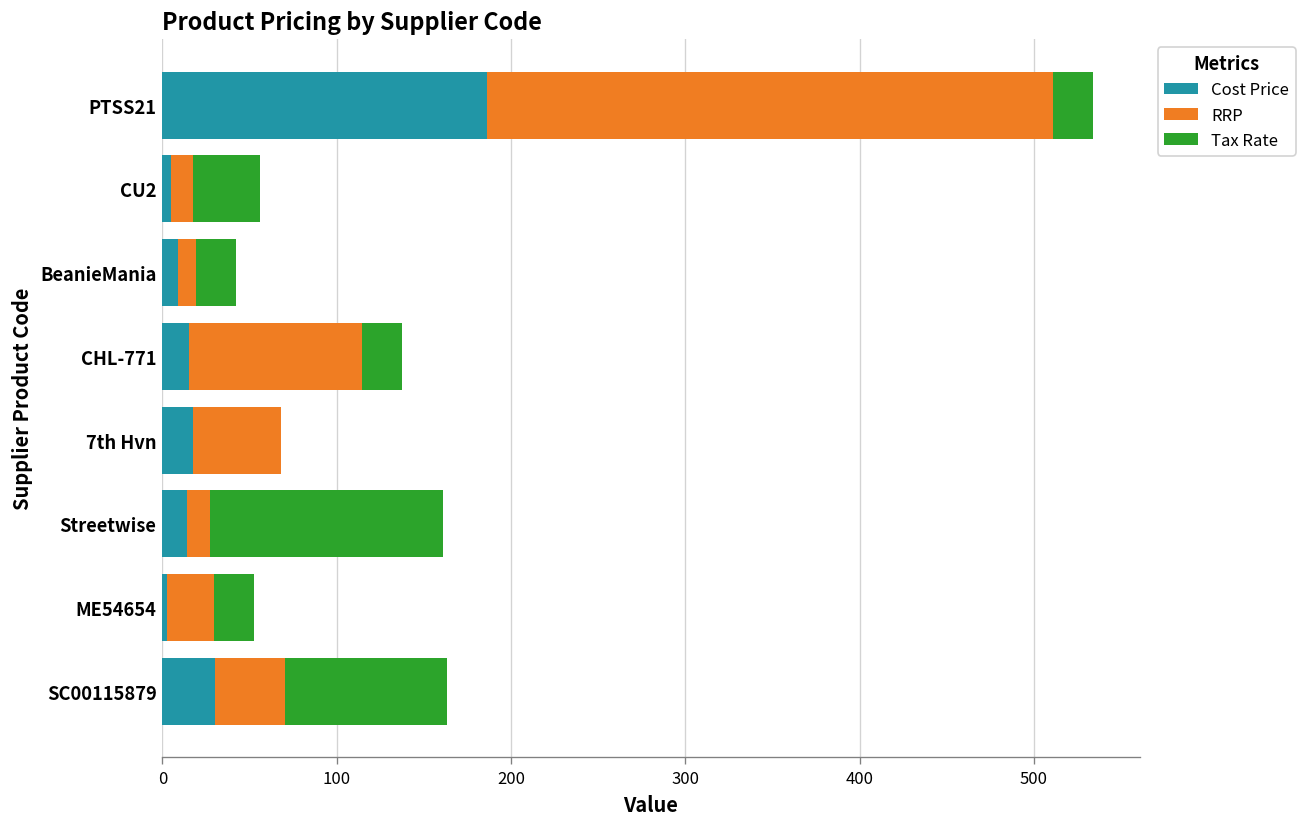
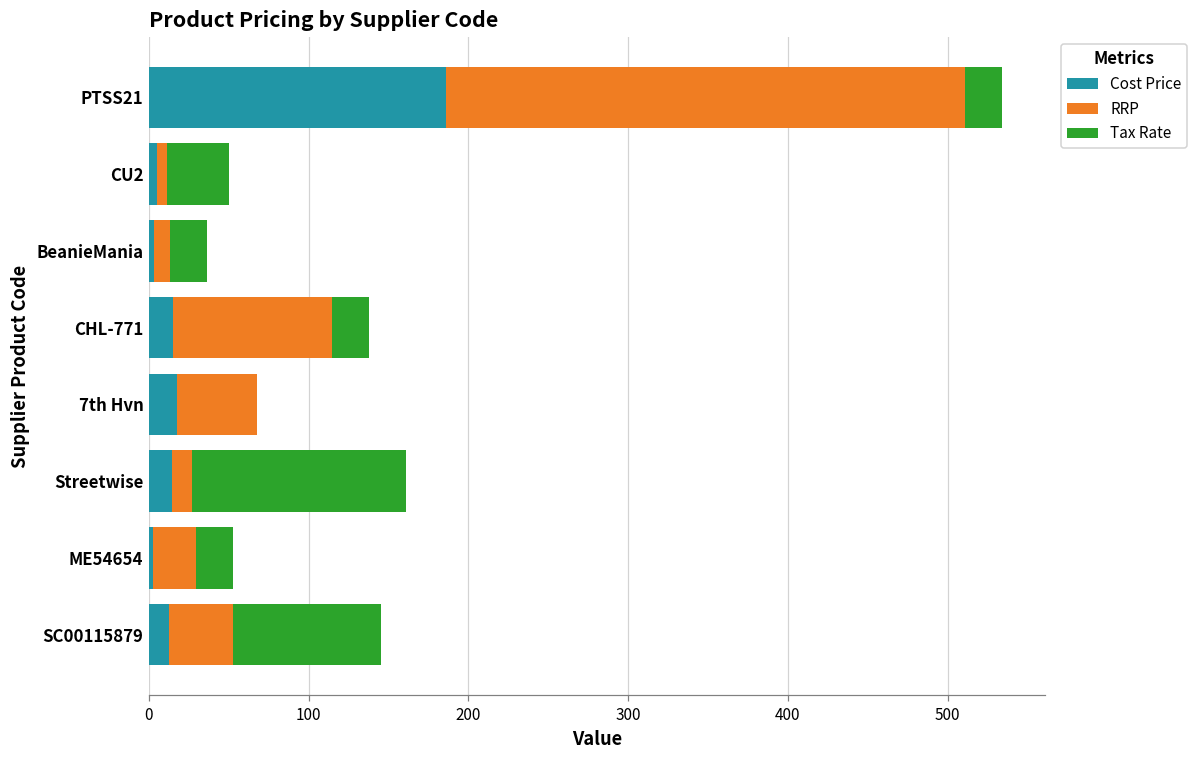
RRP, CU2: 13 -> 7
Cost Price, BeanieMania: 9 -> 3
Cost Price, SC00115879: 30 -> 13
